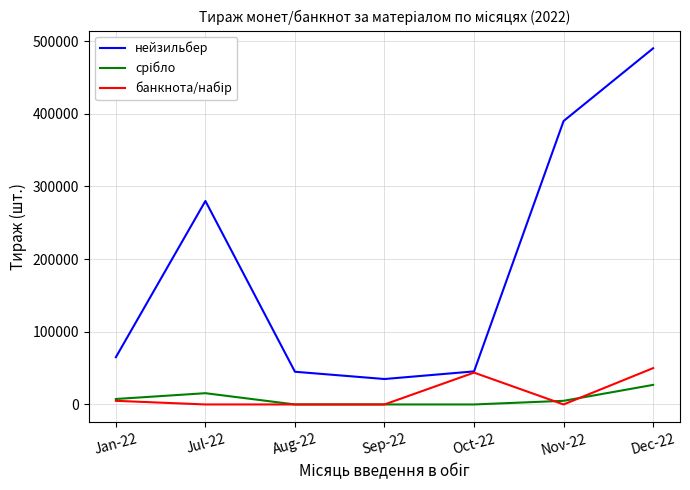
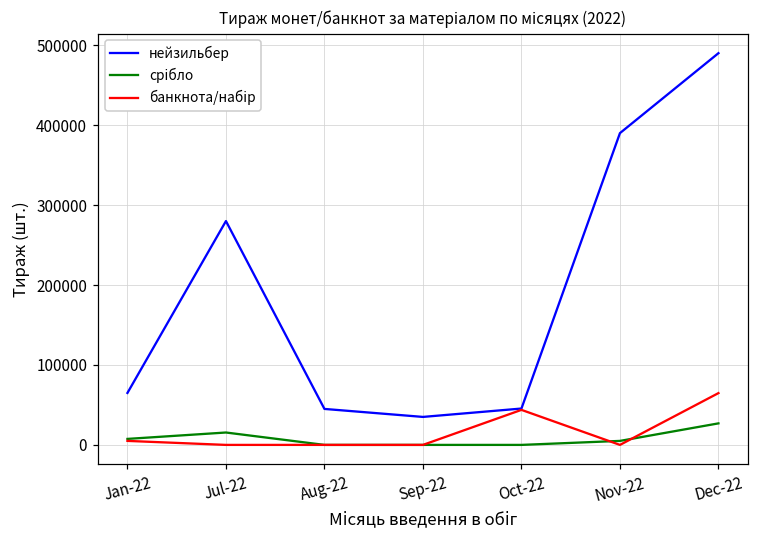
банкнота/набір, Dec-22: 50000 -> 60000
